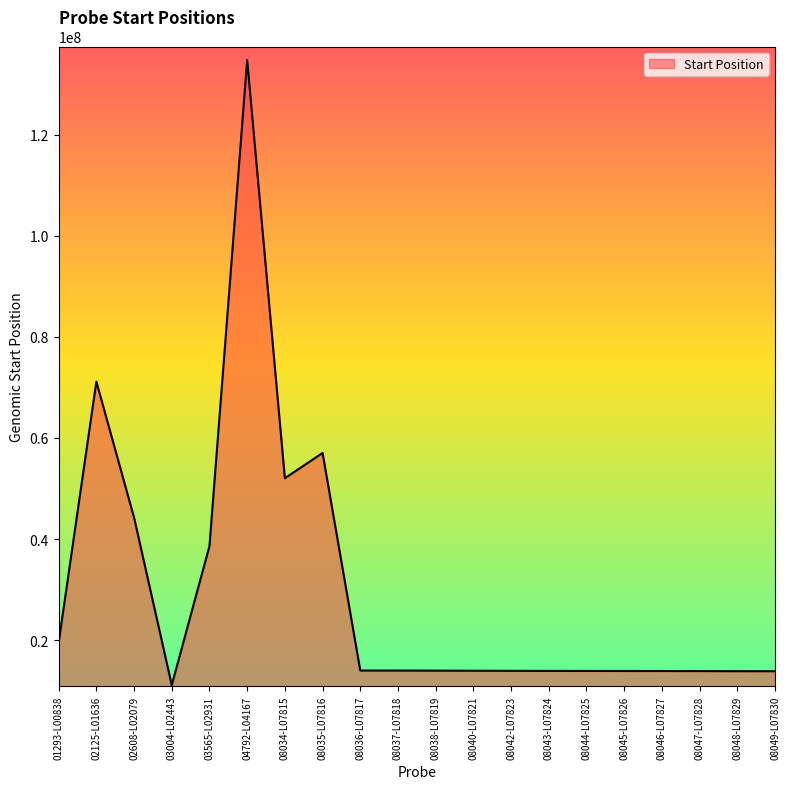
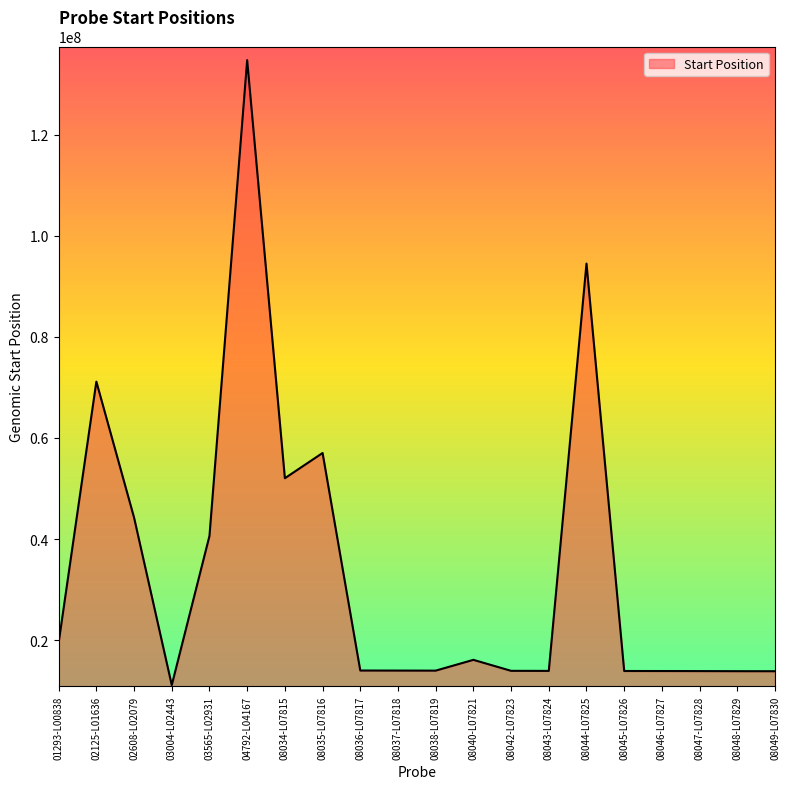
03565-L02931: 39000000 -> 41000000
08040-L07821: 14000000 -> 16000000
08044-L07825: 14000000 -> 95000000
